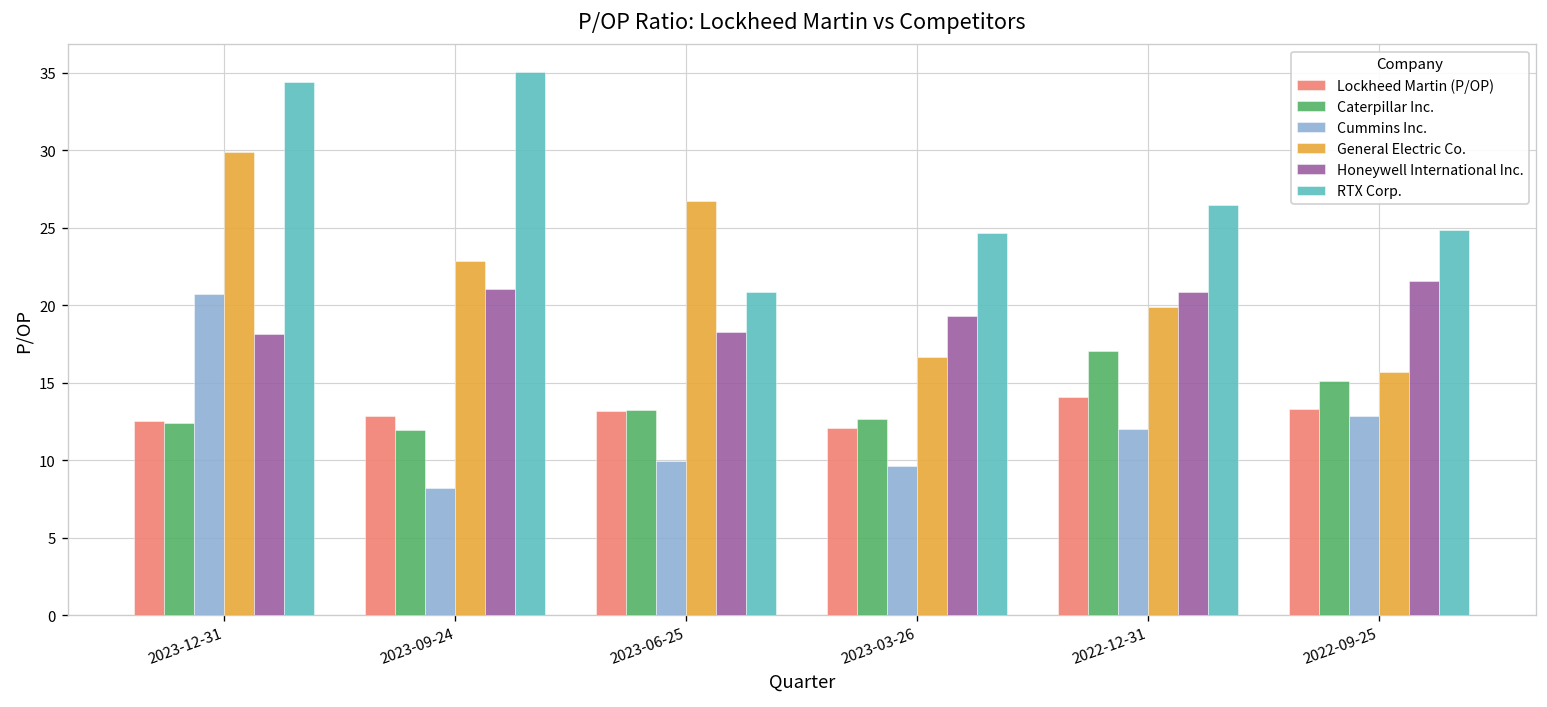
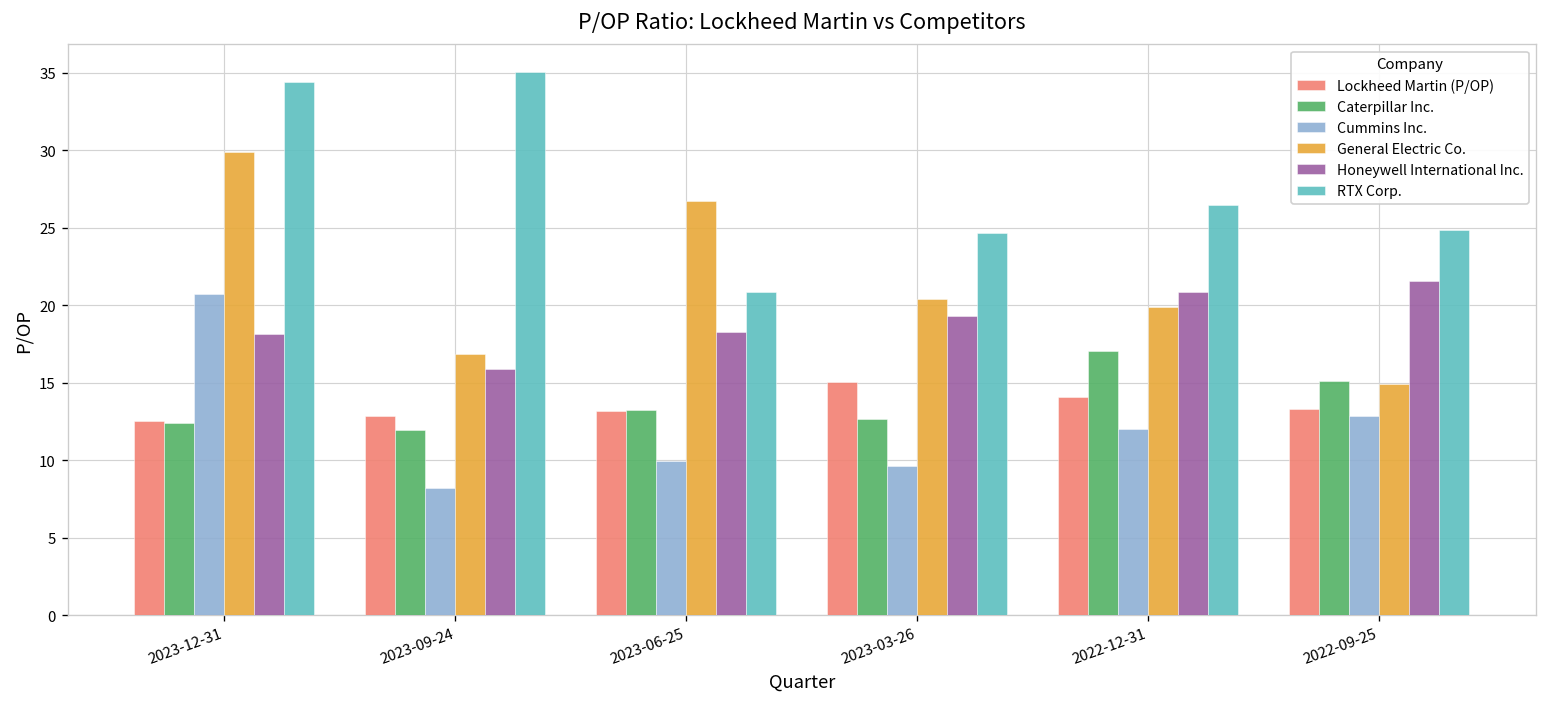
General Electric Co., 2023-09-24: 22.8 -> 16.9
Honeywell International Inc., 2023-09-24: 21.0 -> 15.9
Lockheed Martin (P/OP), 2023-03-26: 12.1 -> 15.0
General Electric Co., 2023-03-26: 16.7 -> 20.4
General Electric Co., 2022-09-25: 15.7 -> 14.9
